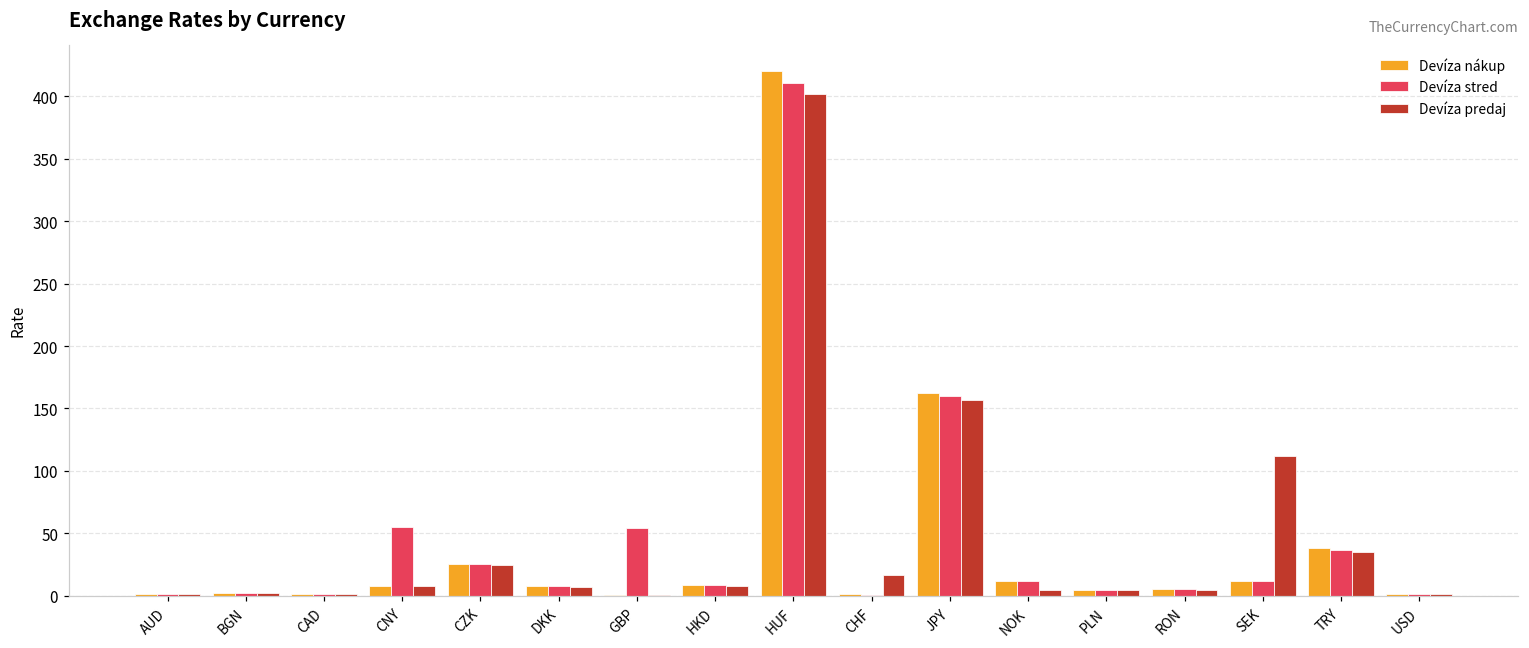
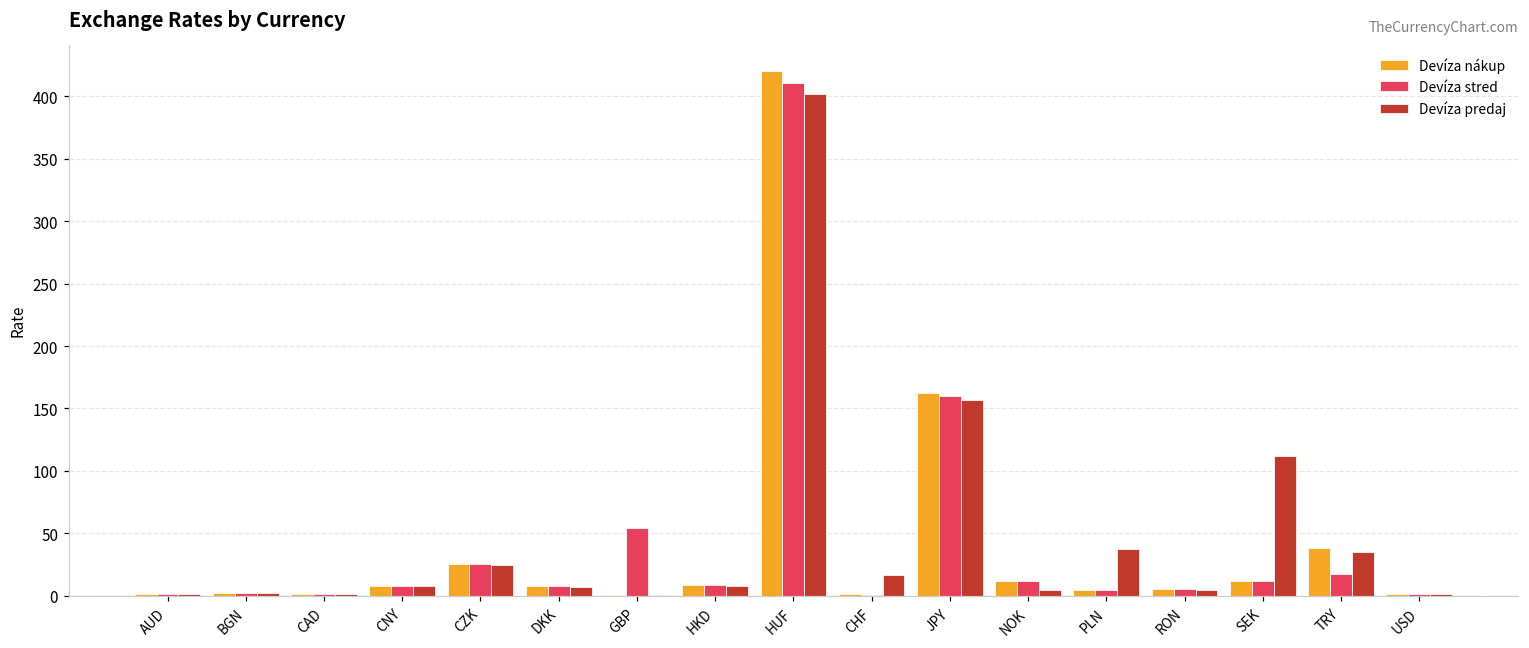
Devíza stred, CNY: 55 -> 8
Devíza predaj, PLN: 4 -> 37
Devíza stred, TRY: 37 -> 18
